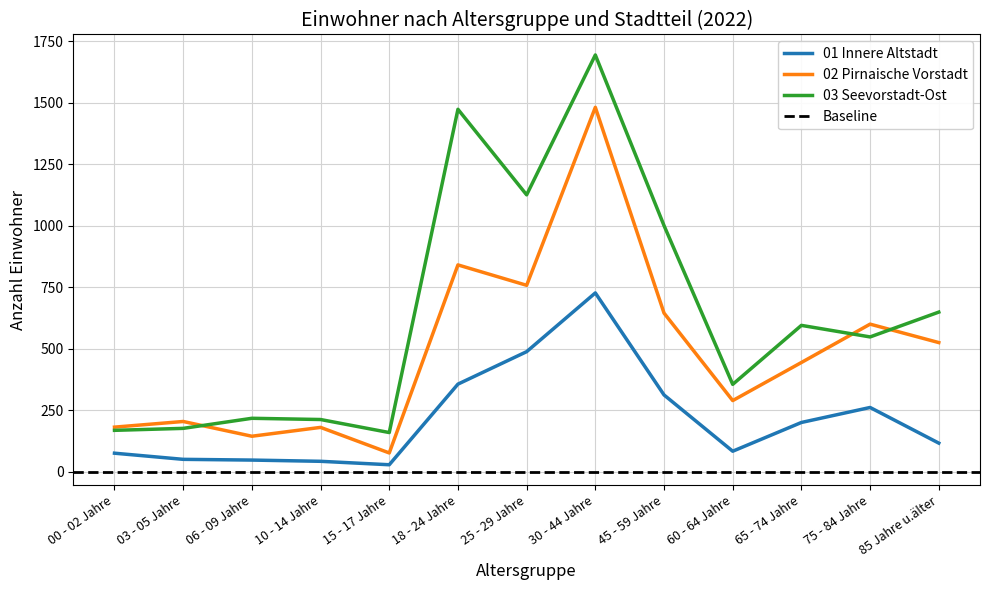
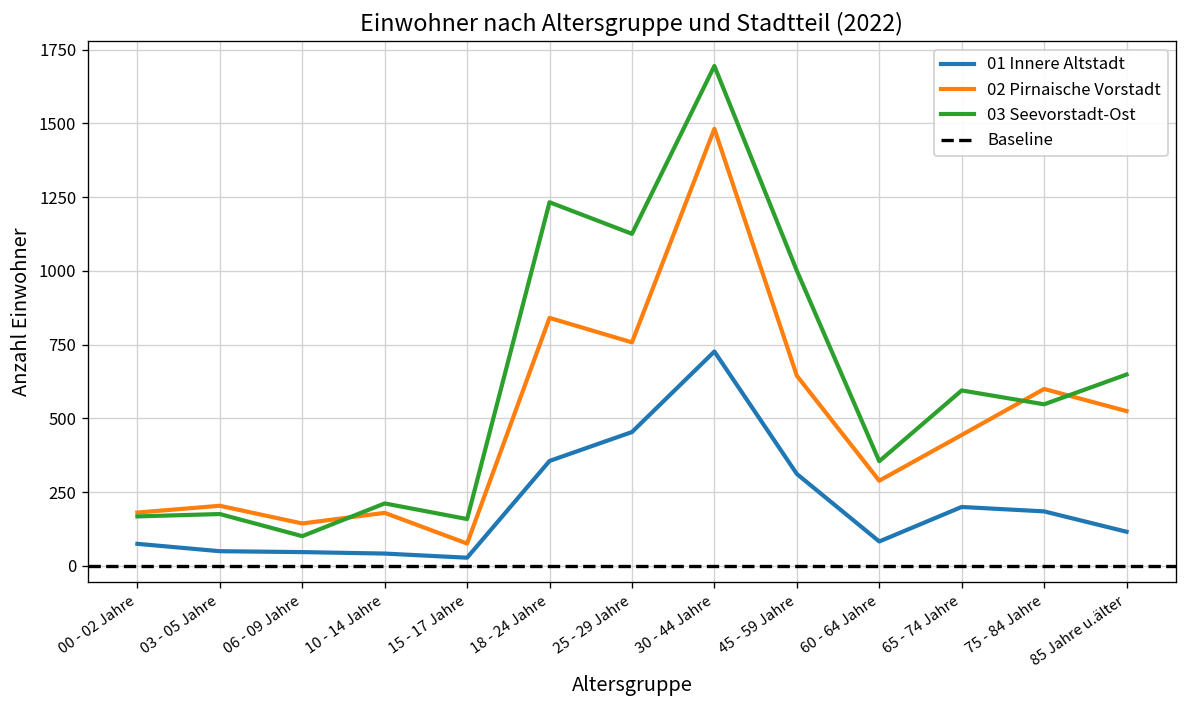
03 Seevorstadt-Ost, 06 - 09 Jahre: 220 -> 100
03 Seevorstadt-Ost, 18 - 24 Jahre: 1470 -> 1230
01 Innere Altstadt, 25 - 29 Jahre: 490 -> 450
01 Innere Altstadt, 75 - 84 Jahre: 260 -> 190
